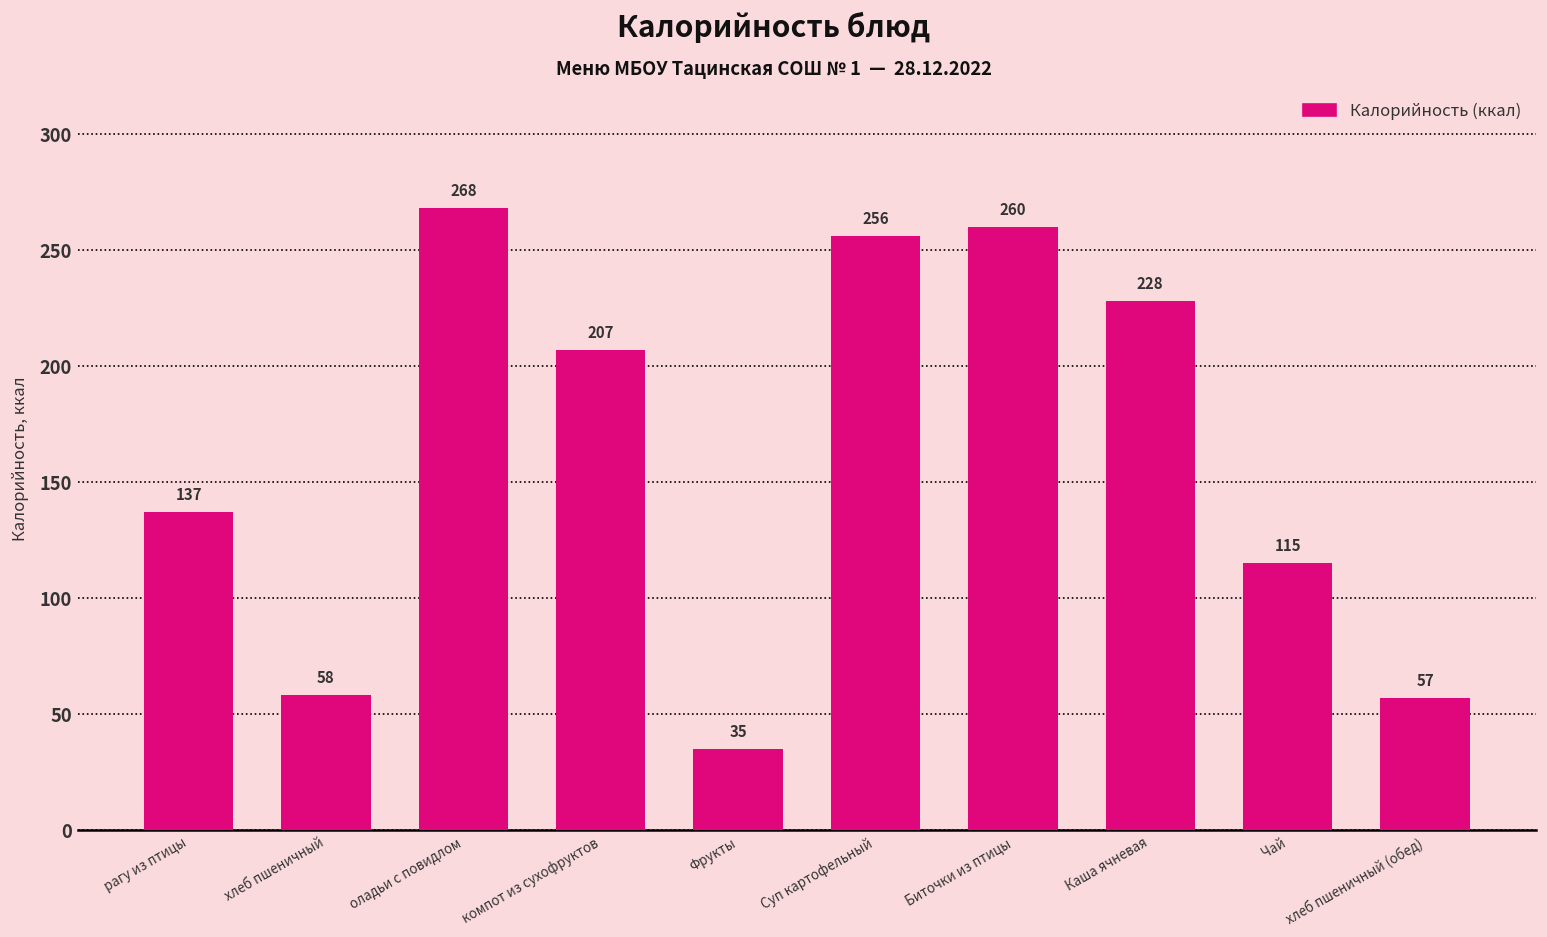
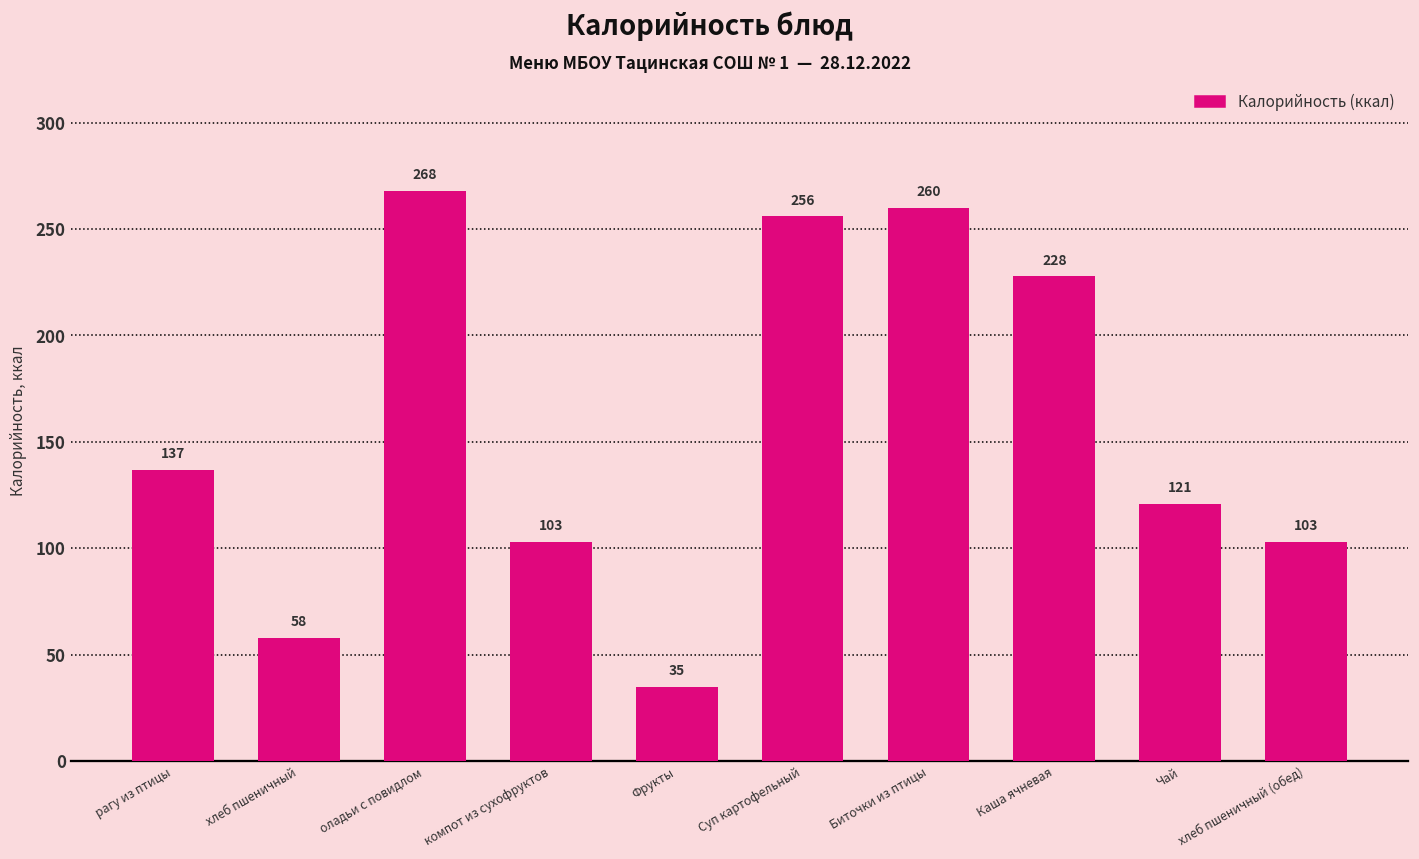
компот из сухофруктов: 207 -> 103
Чай: 115 -> 121
хлеб пшеничный (обед): 57 -> 103
